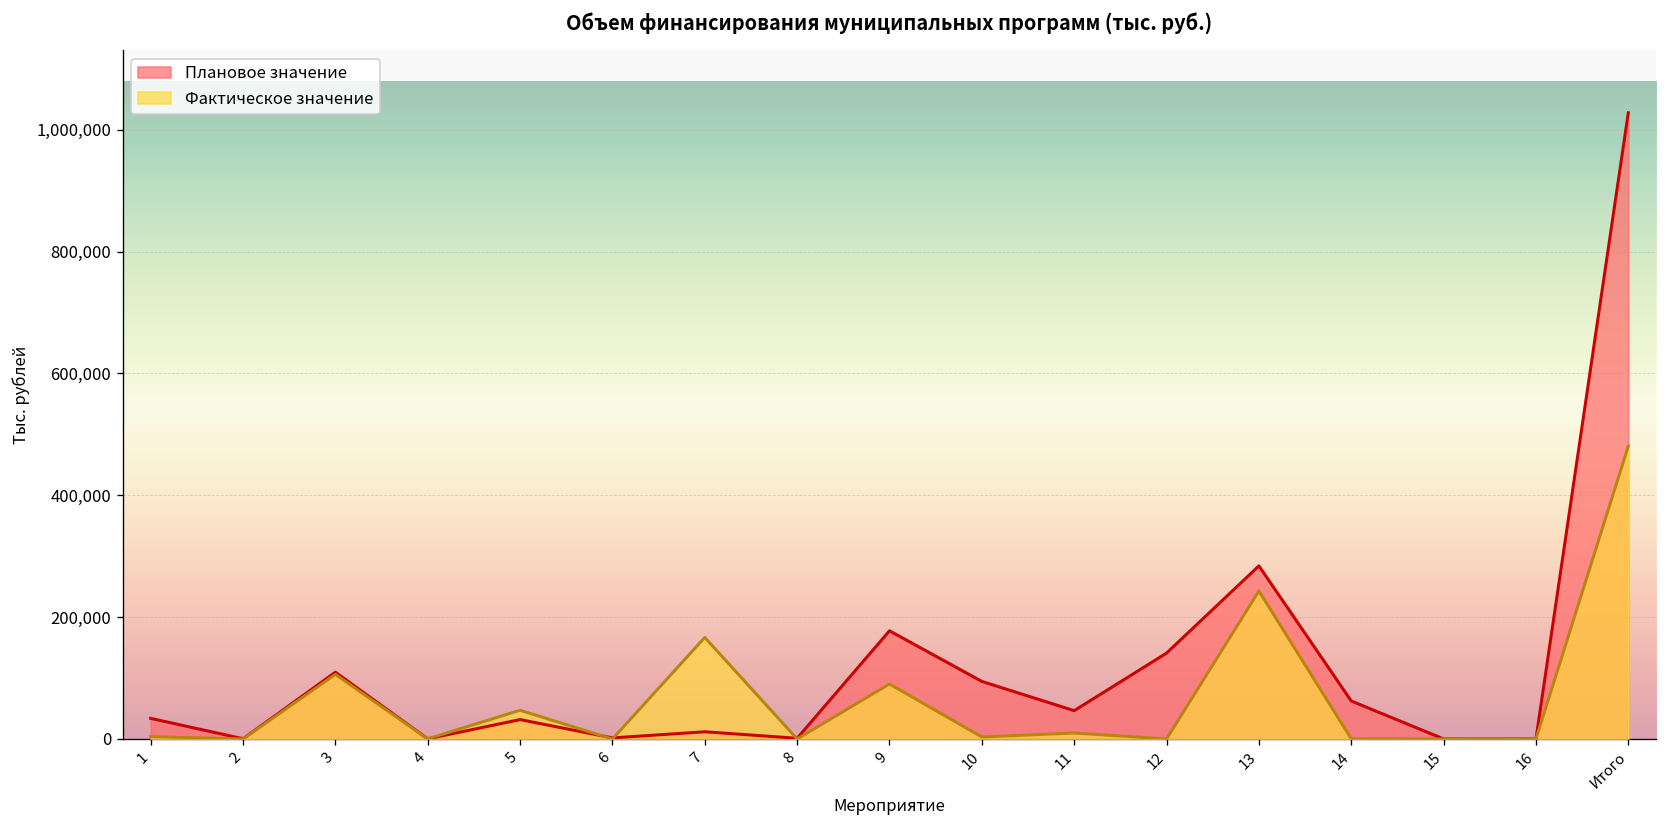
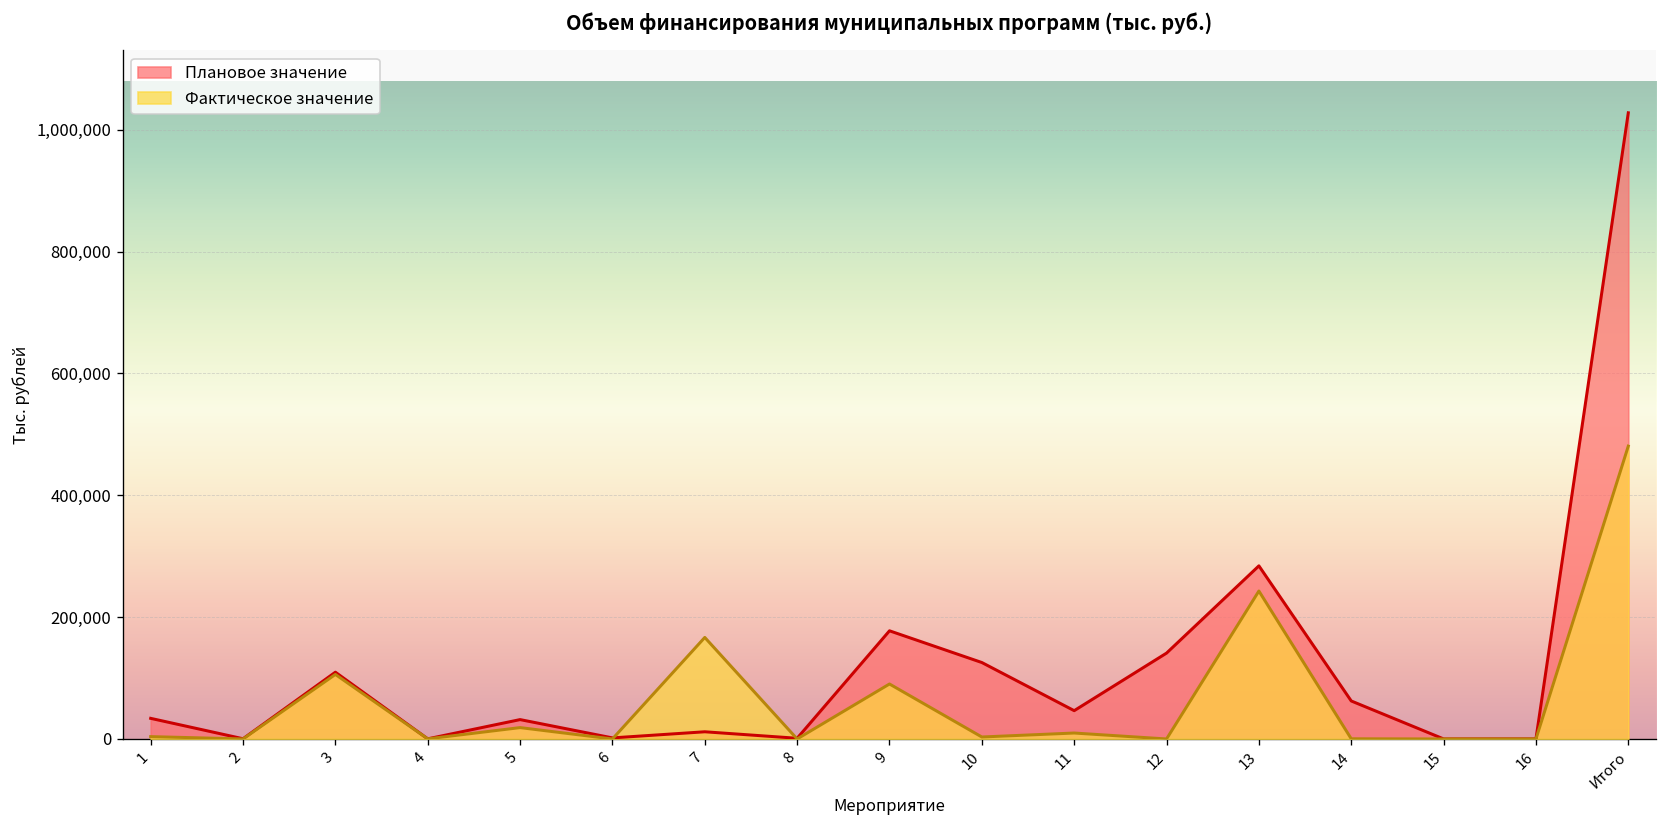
Фактическое значение, 5: 50,000 -> 20,000
Плановое значение, 10: 90,000 -> 130,000
